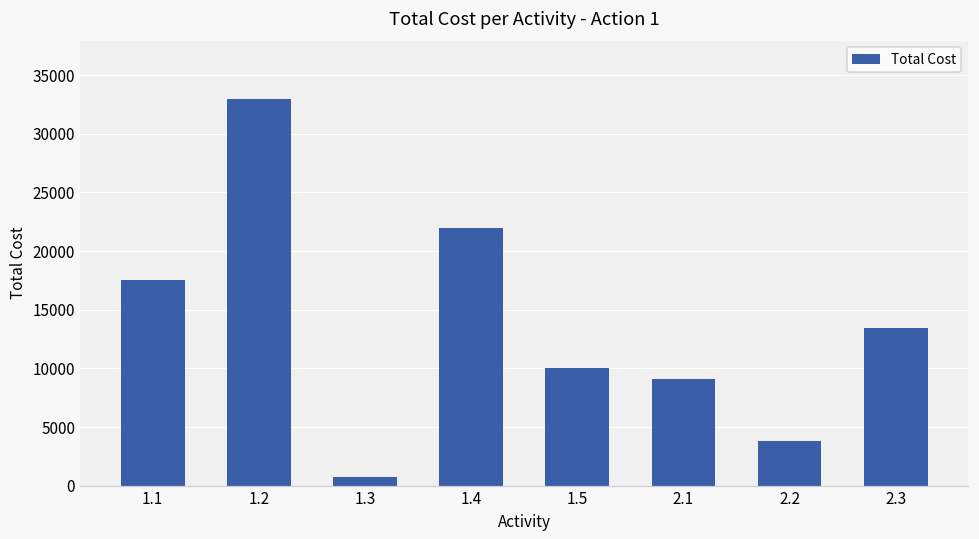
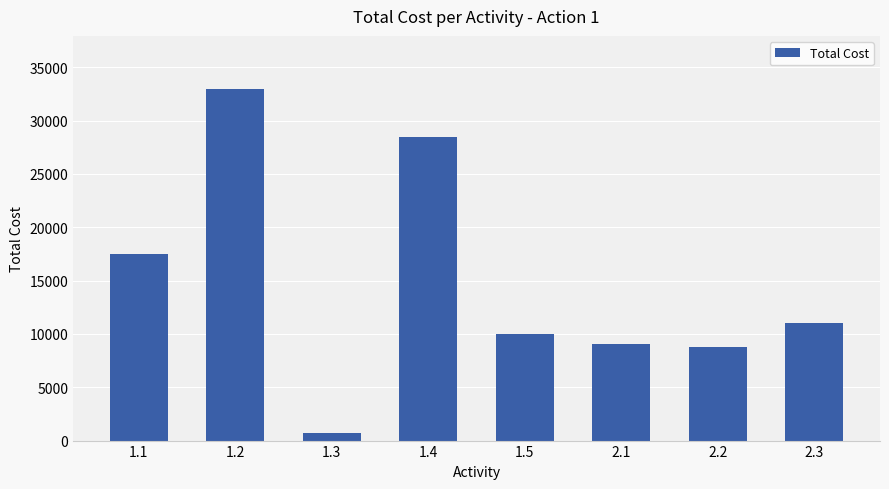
1.4: 22000 -> 28400
2.2: 3800 -> 8800
2.3: 13400 -> 11000
